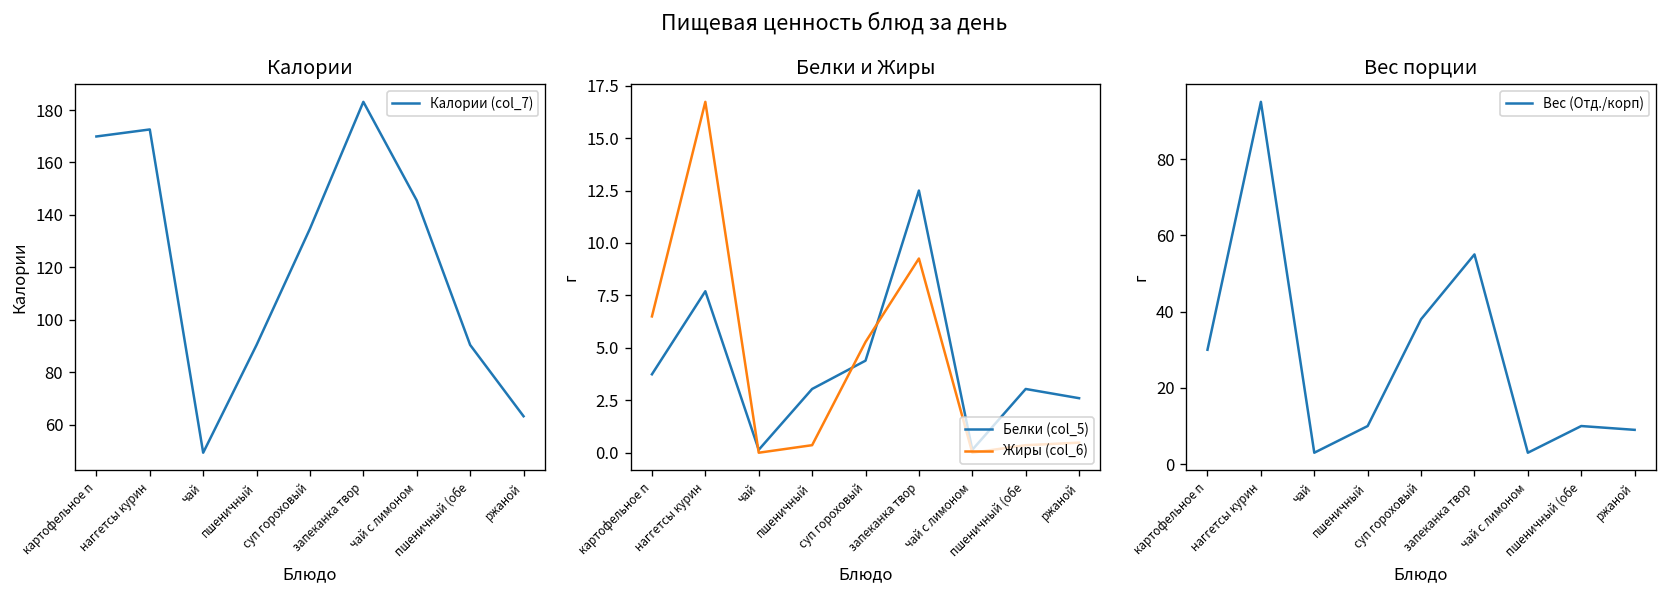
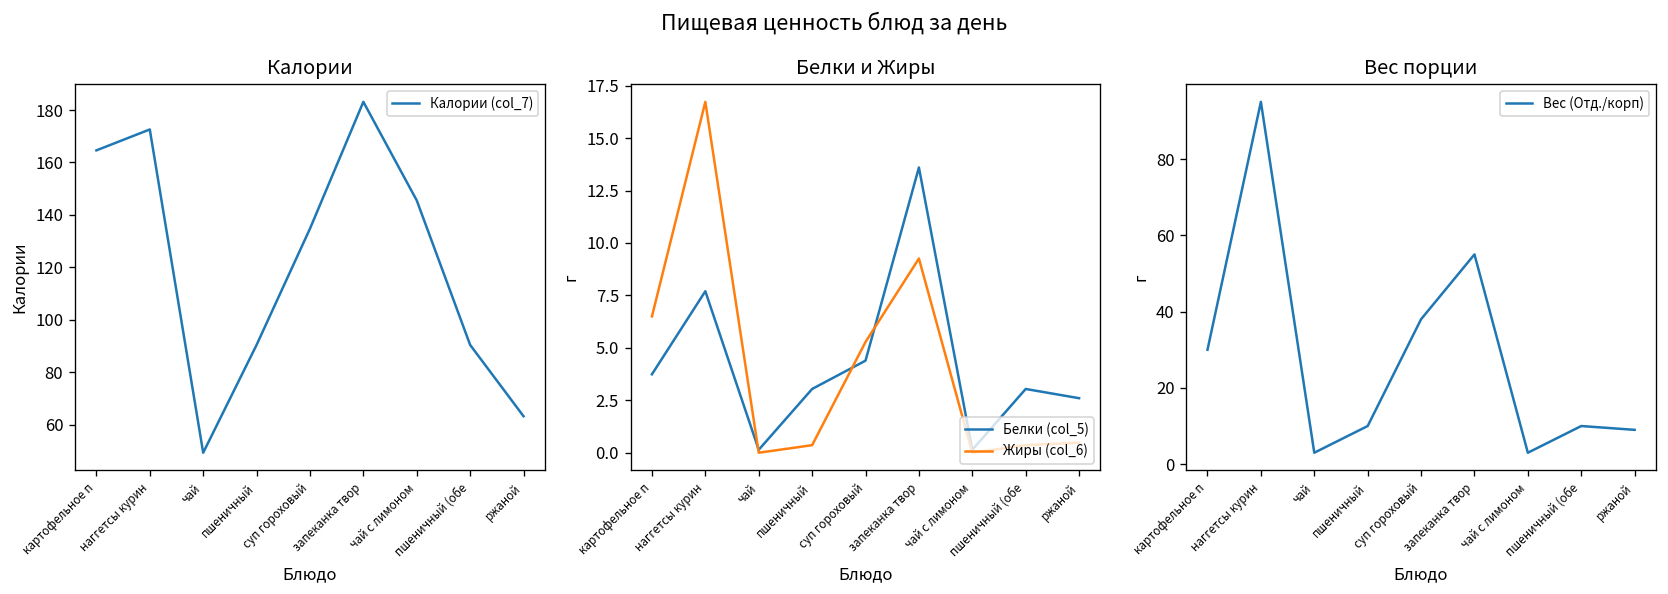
Калории, картофельное п: 170 -> 165
Белки и Жиры, Белки (col_5), запеканка твор: 12.5 -> 13.6
